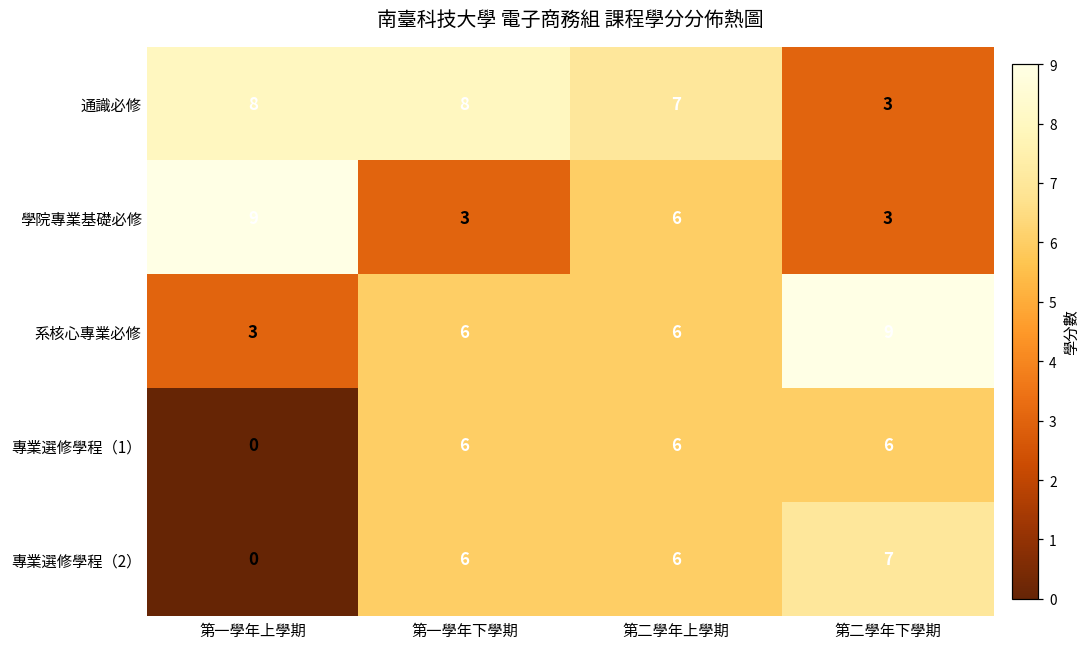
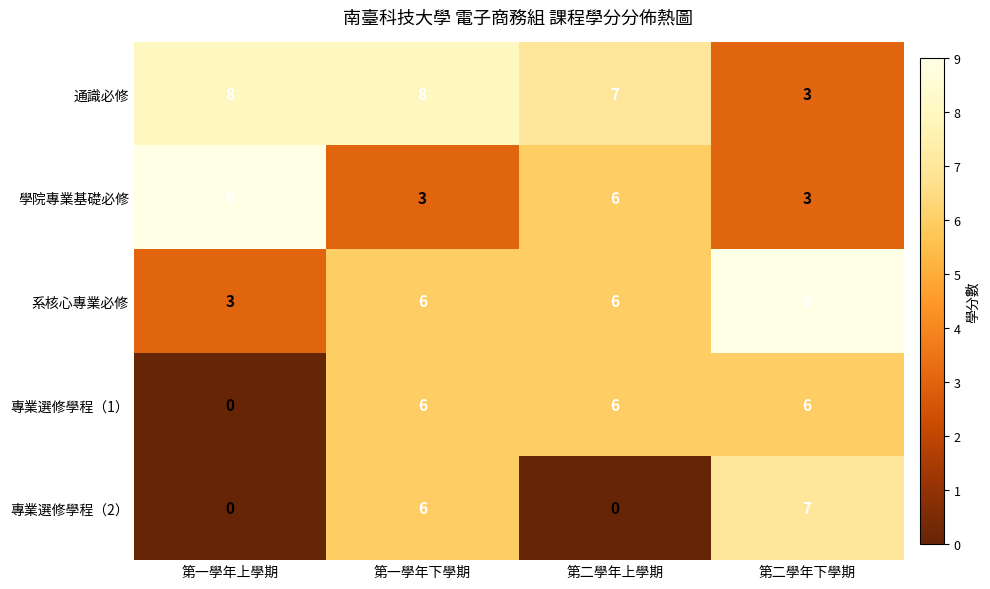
專業選修學程（2）, 第二學年上學期: 6 -> 0
